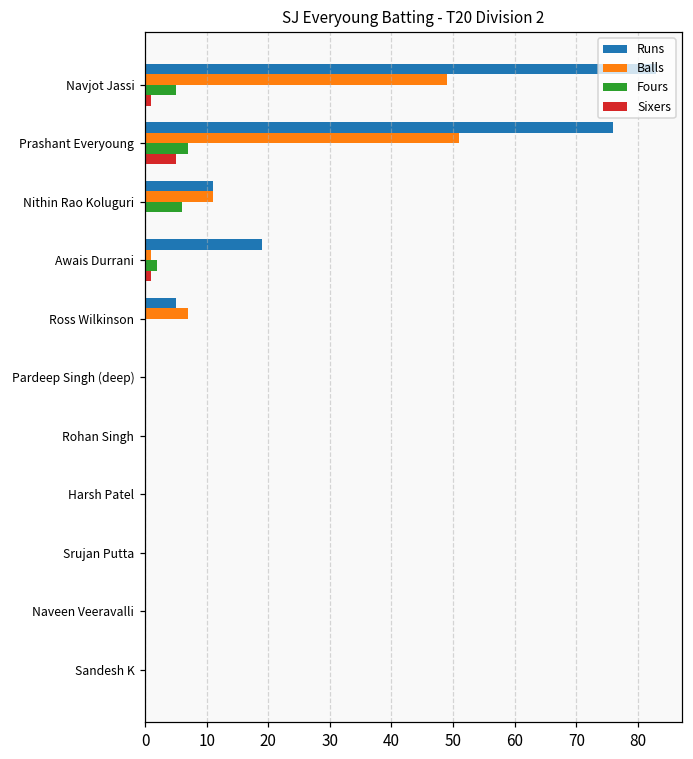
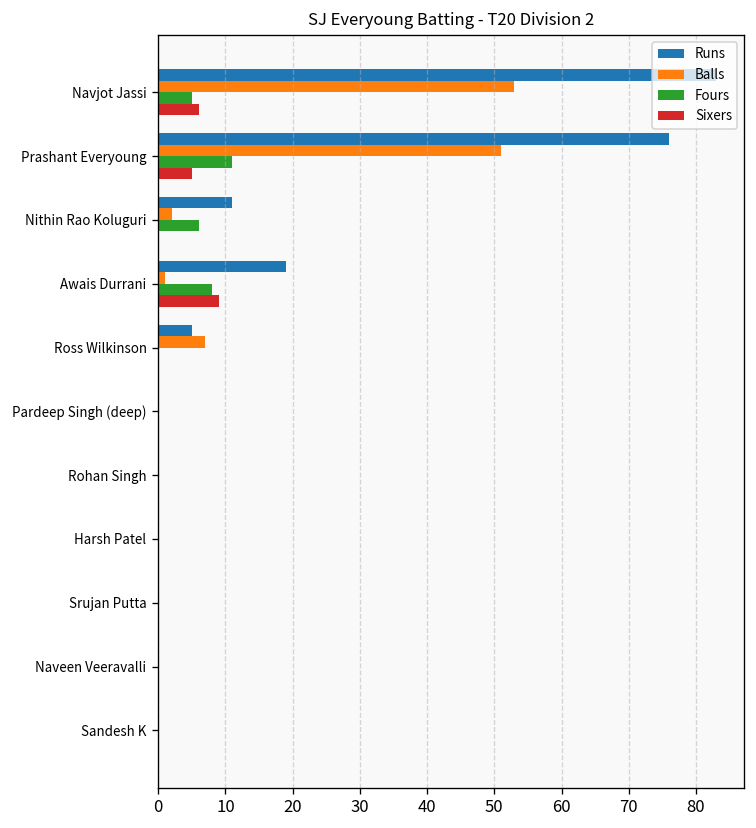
Balls, Navjot Jassi: 49 -> 53
Sixers, Navjot Jassi: 1 -> 6
Fours, Prashant Everyoung: 7 -> 11
Balls, Nithin Rao Koluguri: 11 -> 2
Fours, Awais Durrani: 2 -> 8
Sixers, Awais Durrani: 1 -> 9
